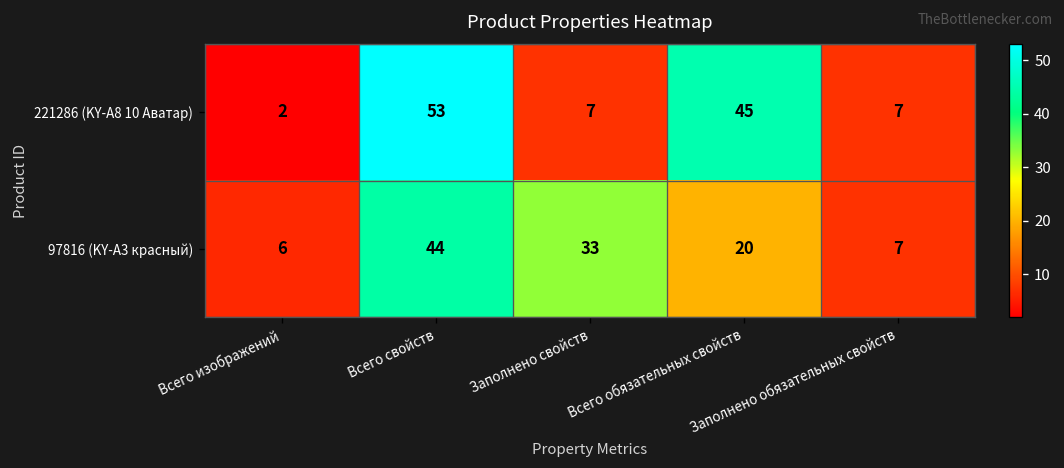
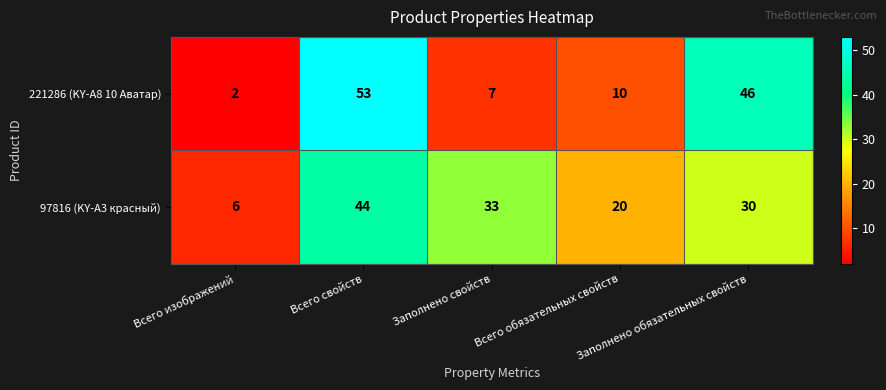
221286 (KY-A8 10 Аватар), Всего обязательных свойств: 45 -> 10
221286 (KY-A8 10 Аватар), Заполнено обязательных свойств: 7 -> 46
97816 (KY-A3 красный), Заполнено обязательных свойств: 7 -> 30
